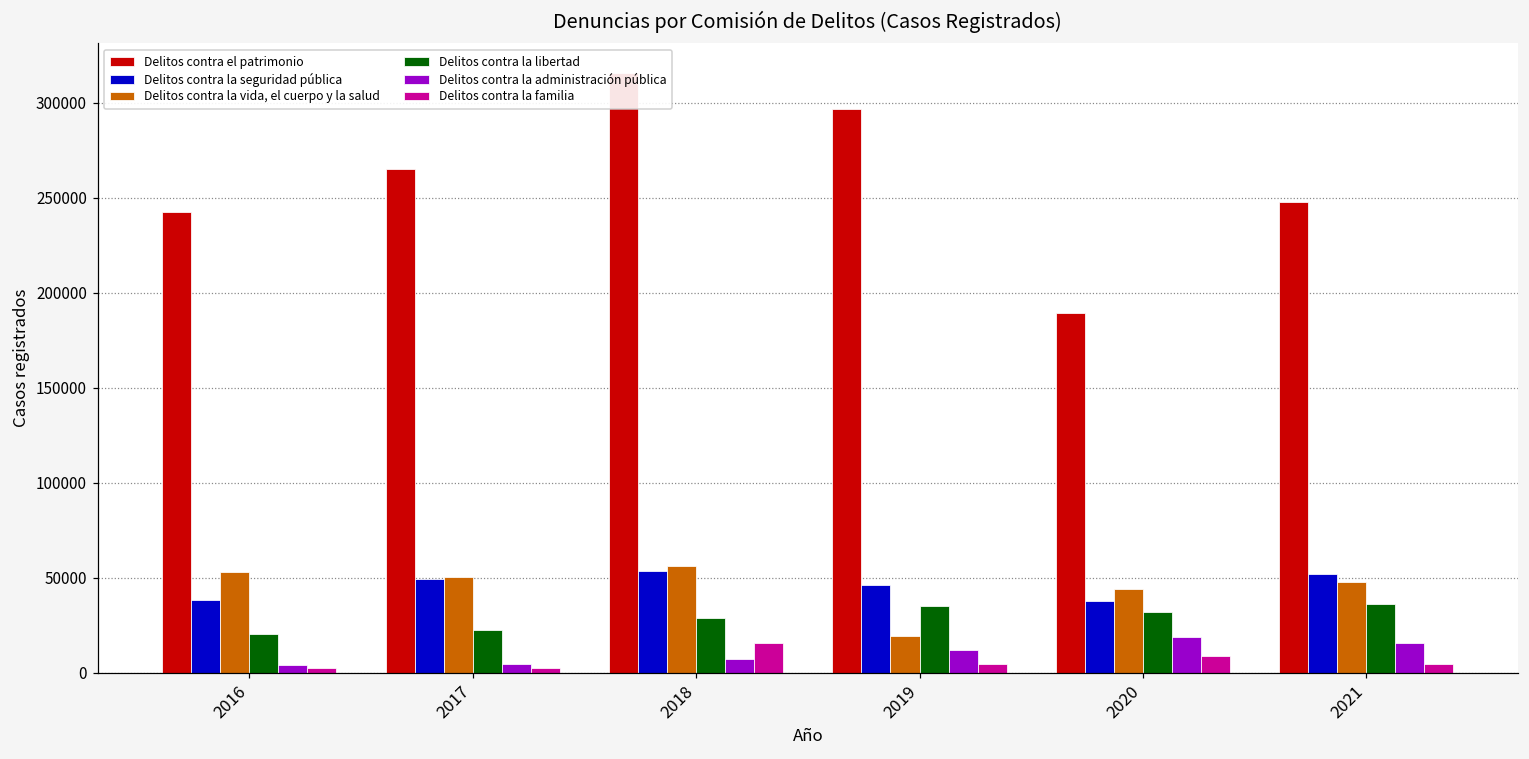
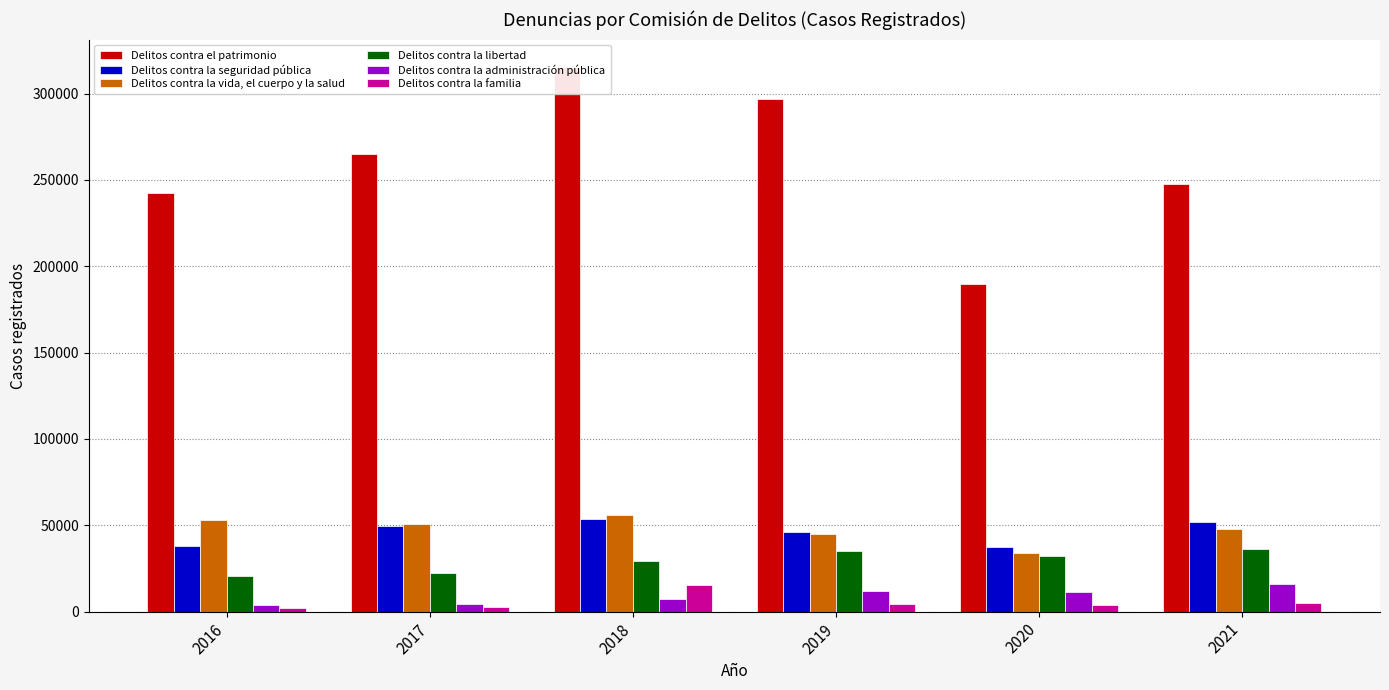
Delitos contra la vida, el cuerpo y la salud, 2019: 20000 -> 45000
Delitos contra la vida, el cuerpo y la salud, 2020: 44000 -> 34000
Delitos contra la administración pública, 2020: 19000 -> 11000
Delitos contra la familia, 2020: 9000 -> 4000
